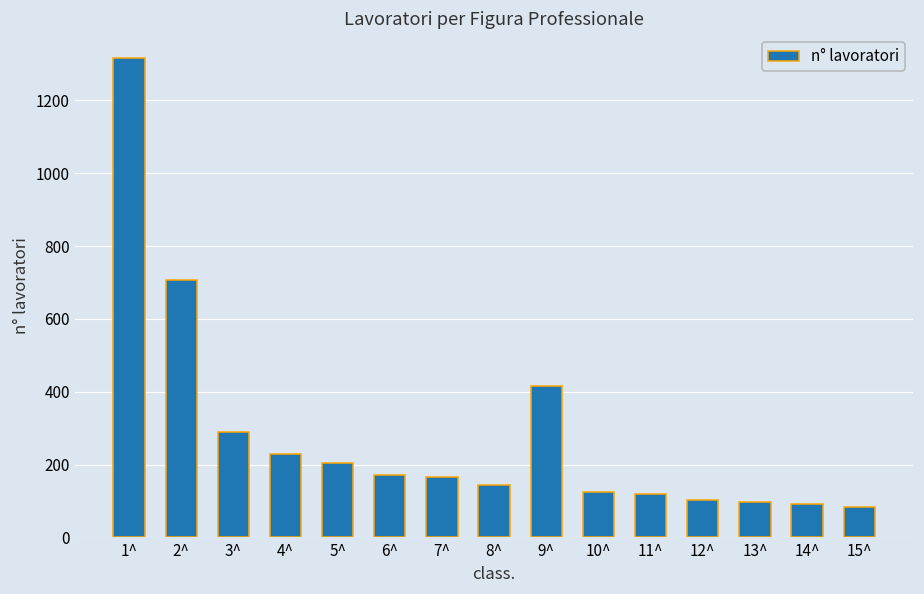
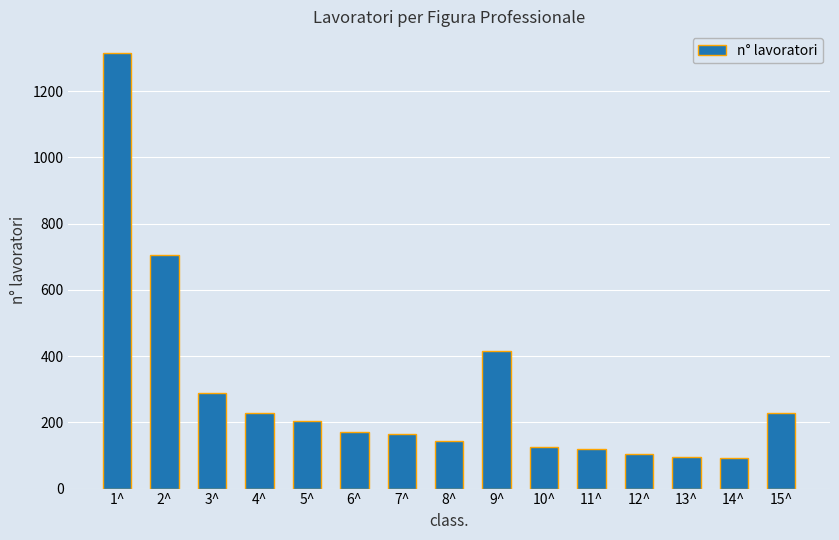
15^: 80 -> 230
